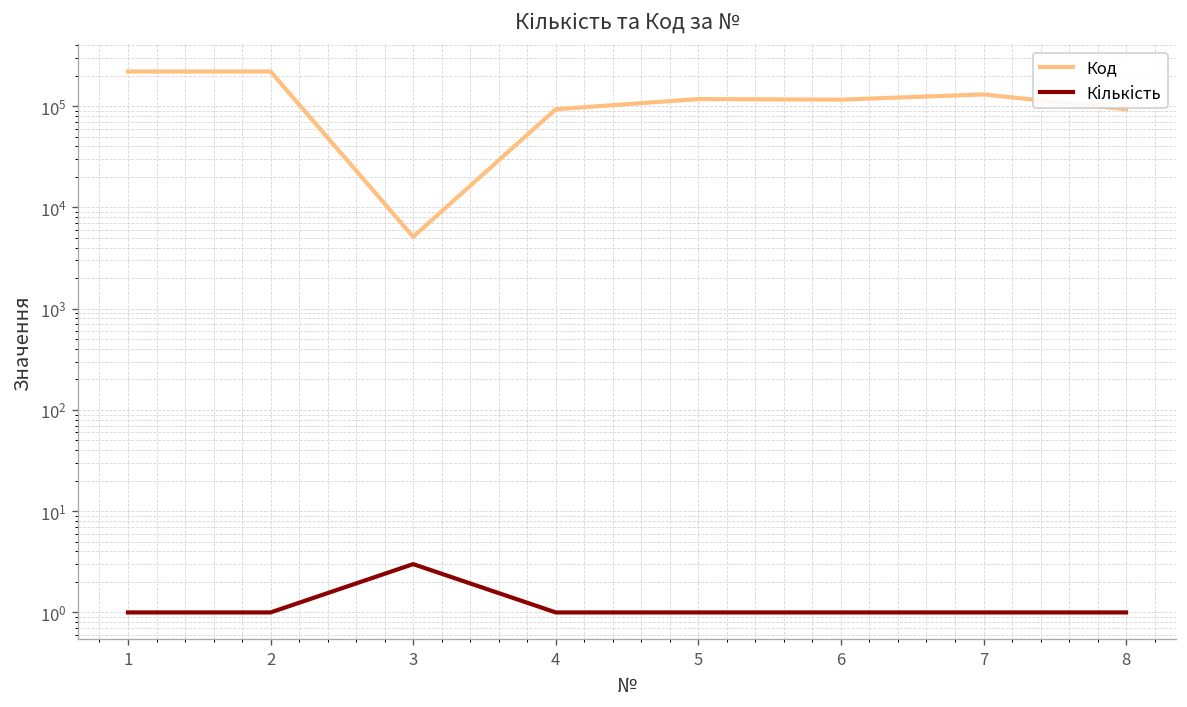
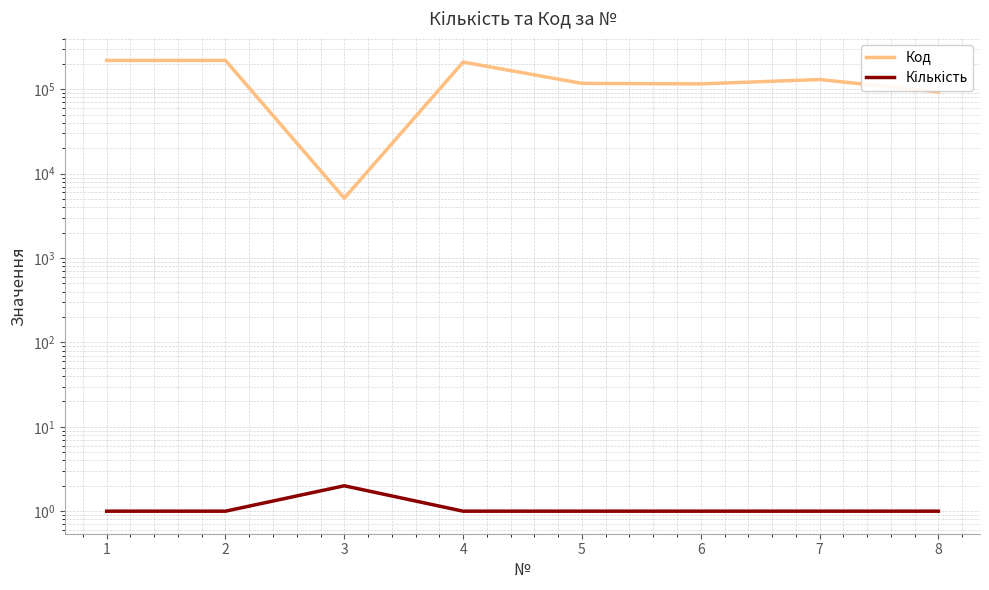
Кількість, 3: 3 -> 2
Код, 4: 90000 -> 210000
